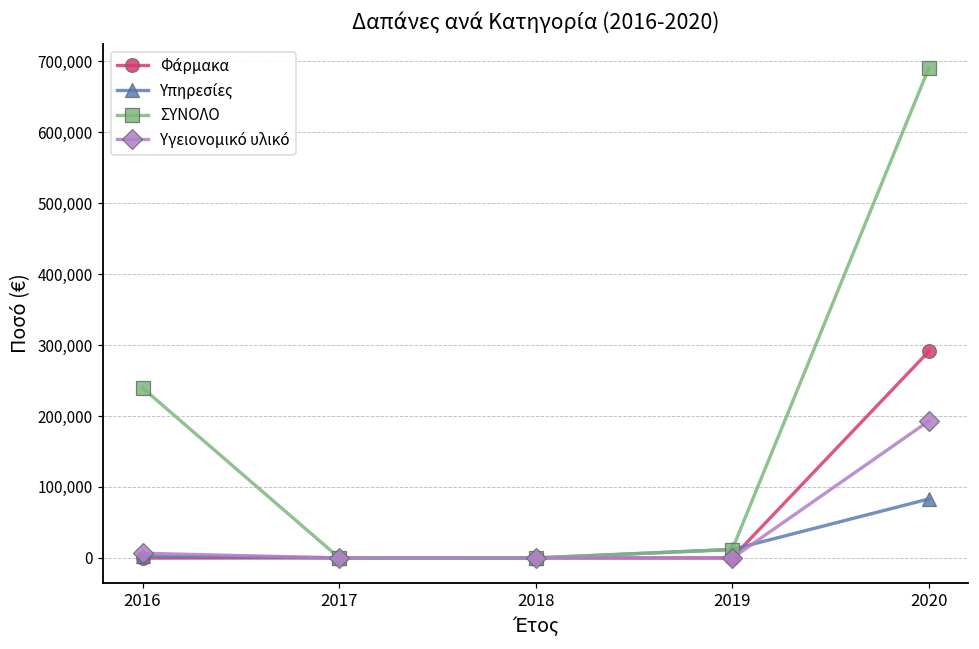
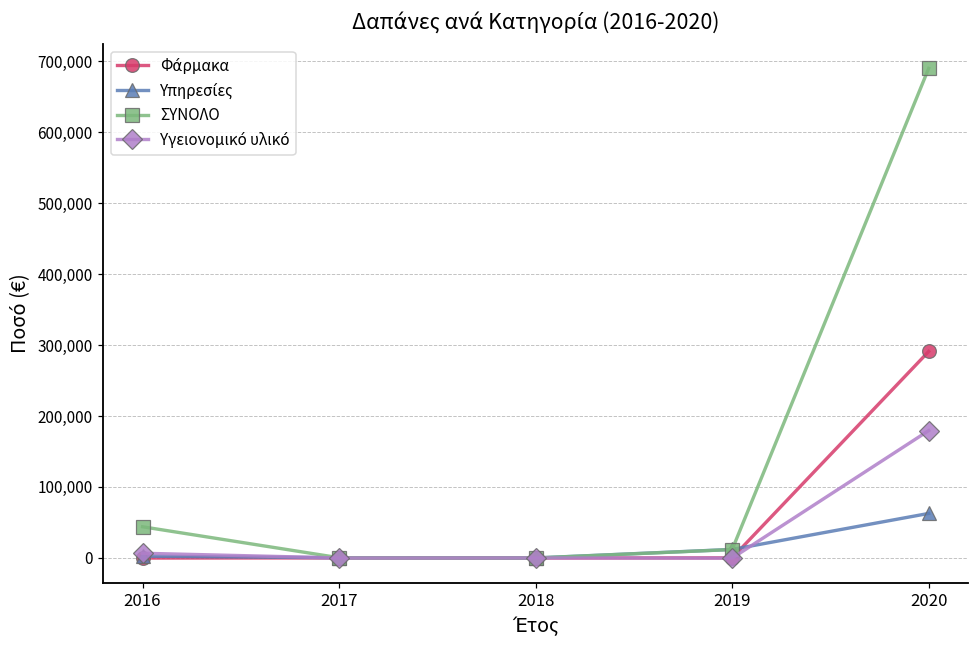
ΣΥΝΟΛΟ, 2016: 240,000 -> 40,000
Υπηρεσίες, 2020: 80,000 -> 60,000
Υγειονομικό υλικό, 2020: 190,000 -> 180,000
